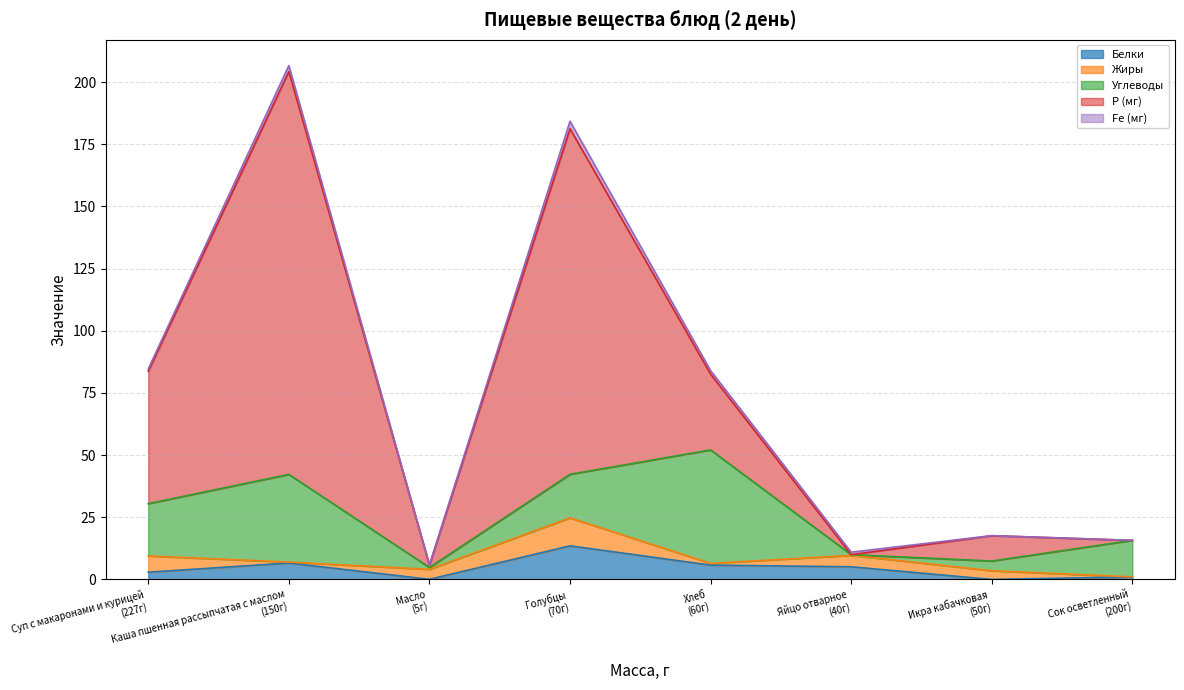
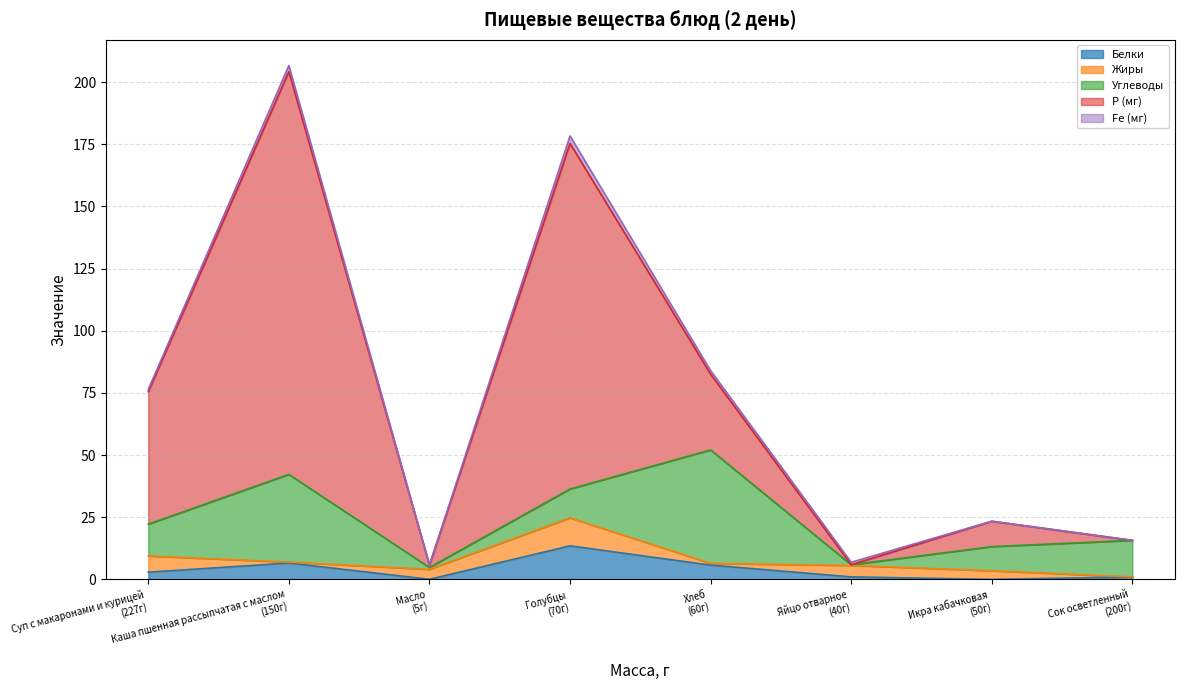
Углеводы, Суп с макаронами и курицей (227г): 21 -> 13
Углеводы, Голубцы (70г): 18 -> 12
Белки, Яйцо отварное (40г): 5 -> 1
Углеводы, Икра кабачковая (50г): 4 -> 10
